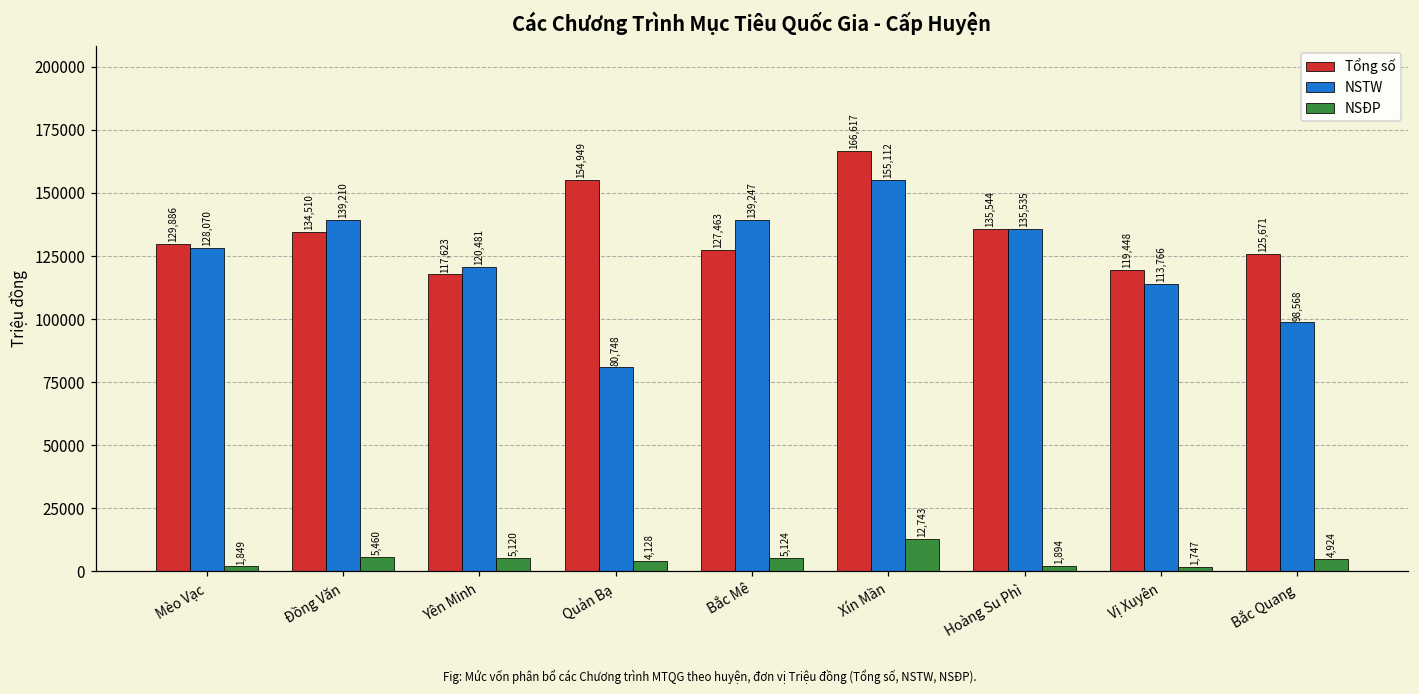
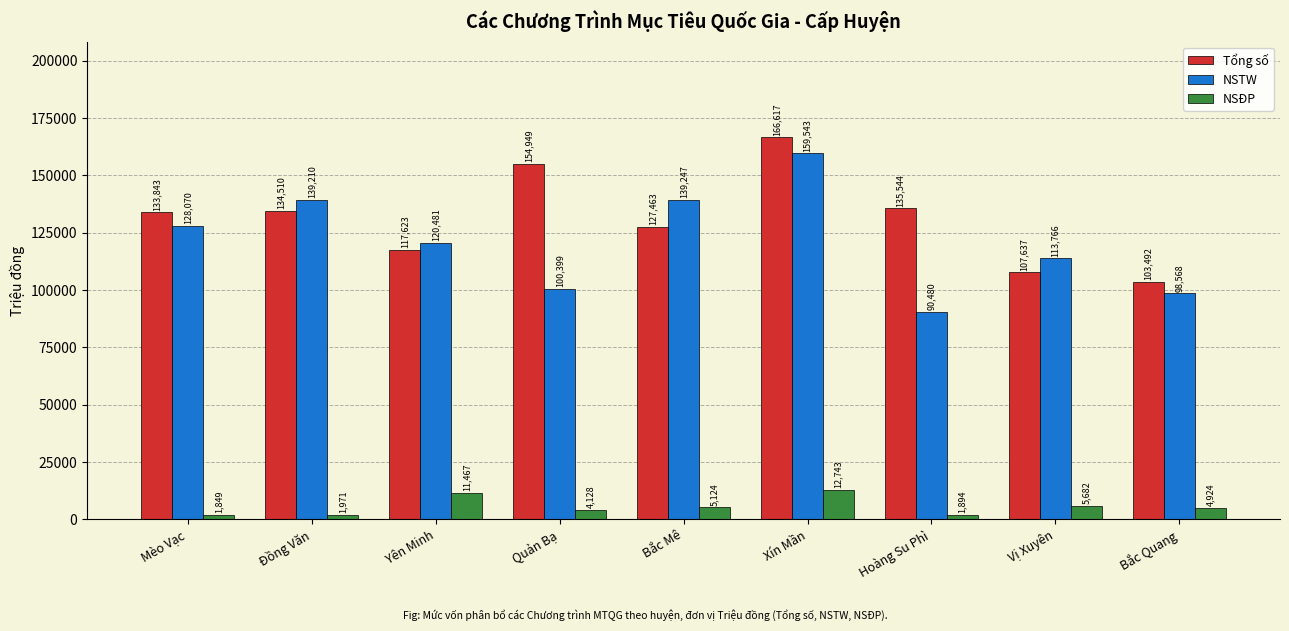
Tổng số, Mèo Vạc: 129,886 -> 133,843
NSĐP, Đồng Văn: 5,460 -> 1,971
NSĐP, Yên Minh: 5,120 -> 11,467
NSTW, Quản Bạ: 80,748 -> 100,399
NSTW, Xín Mần: 155,112 -> 159,543
NSTW, Hoàng Su Phì: 135,535 -> 90,480
Tổng số, Vị Xuyên: 119,448 -> 107,637
NSĐP, Vị Xuyên: 1,747 -> 5,682
Tổng số, Bắc Quang: 125,671 -> 103,492
